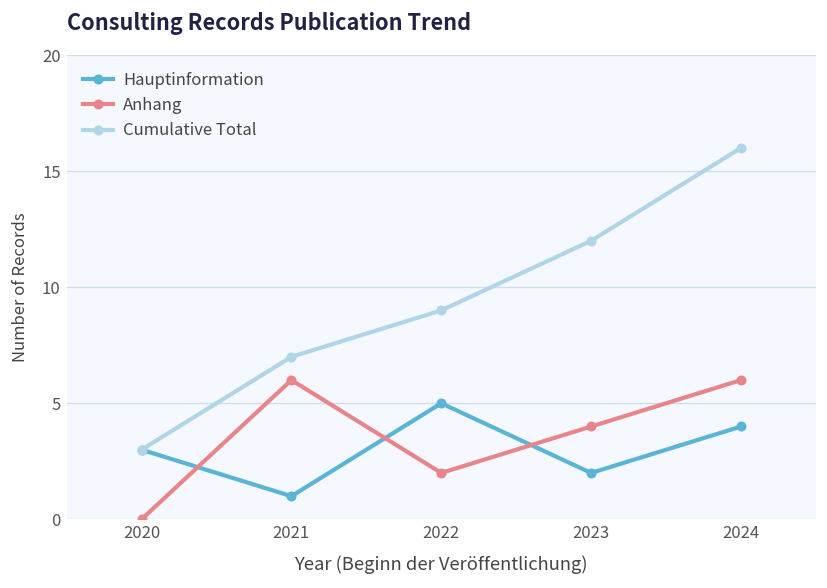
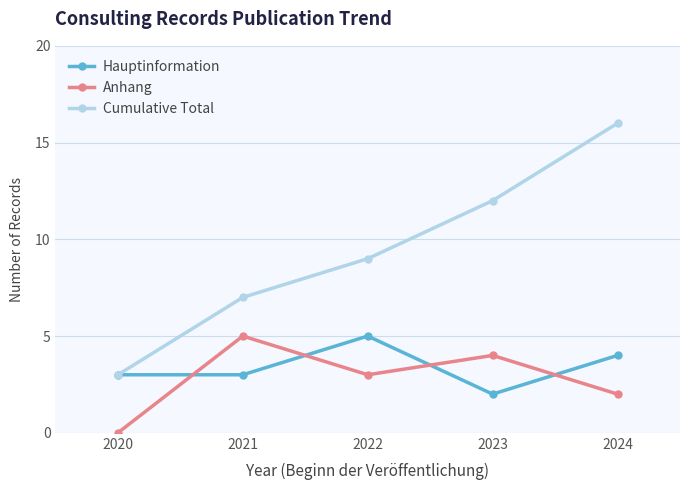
Hauptinformation, 2021: 1 -> 3
Anhang, 2021: 6 -> 5
Anhang, 2022: 2 -> 3
Anhang, 2024: 6 -> 2
